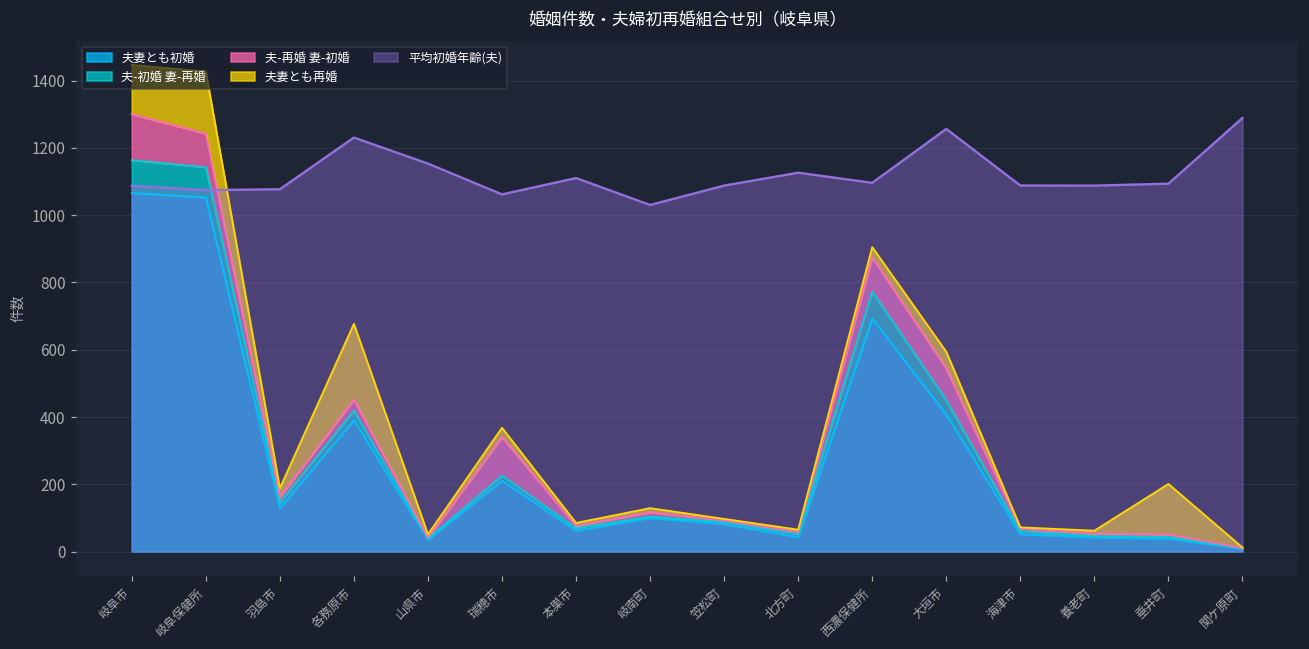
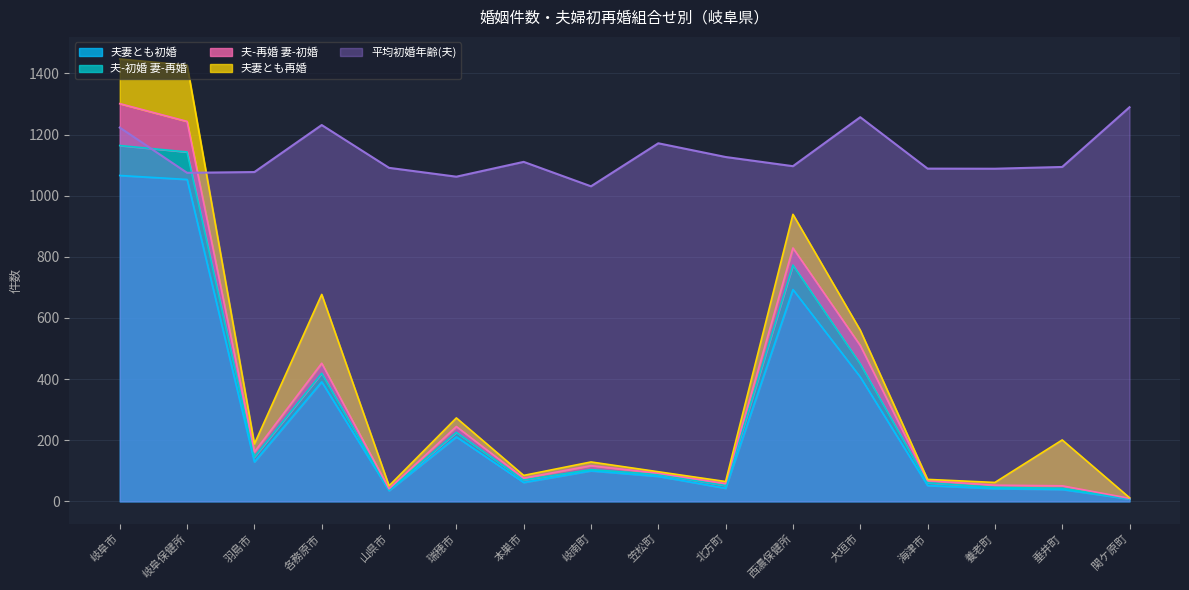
平均初婚年齢(夫), 岐阜市: 1090 -> 1220
平均初婚年齢(夫), 山県市: 1150 -> 1090
夫-再婚 妻-初婚, 瑞穂市: 110 -> 20
平均初婚年齢(夫), 笠松町: 1090 -> 1170
夫-再婚 妻-初婚, 西濃保健所: 100 -> 60
夫妻とも再婚, 西濃保健所: 30 -> 110
夫-再婚 妻-初婚, 大垣市: 90 -> 60
